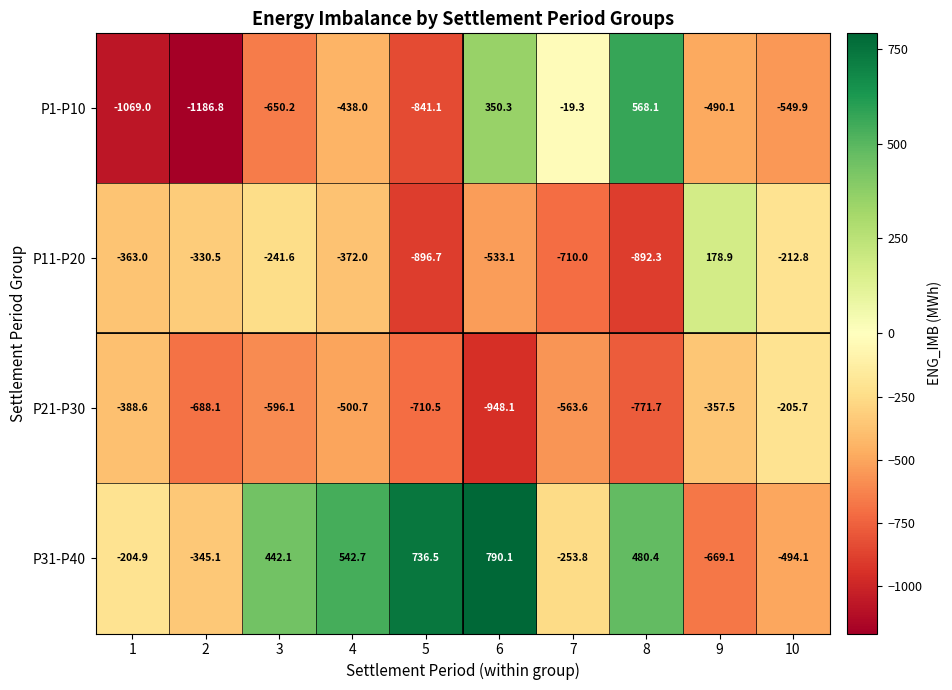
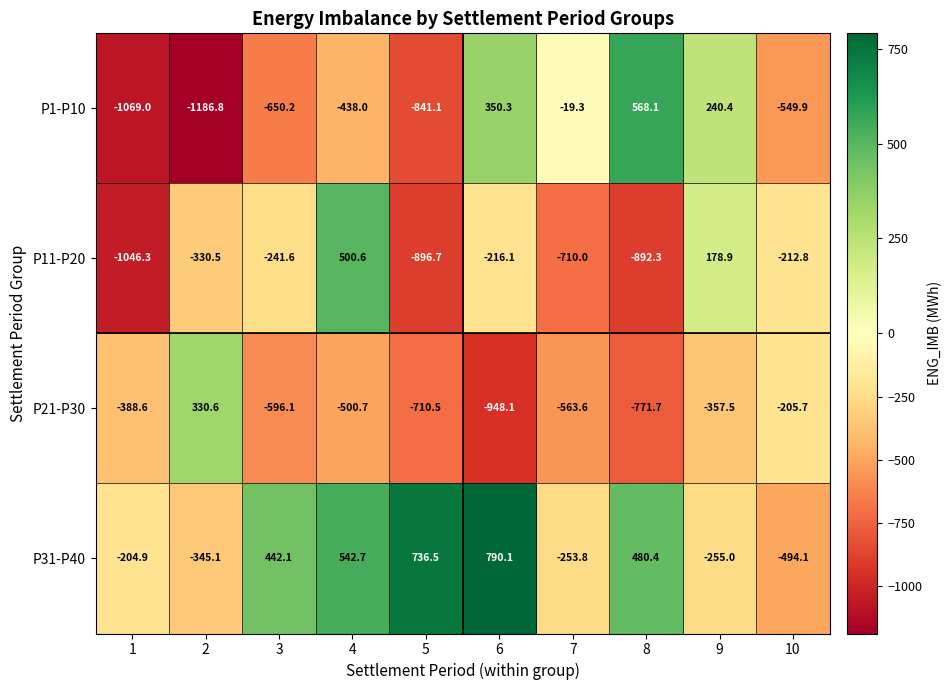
P1-P10, 9: -490.1 -> 240.4
P11-P20, 1: -363.0 -> -1046.3
P11-P20, 4: -372.0 -> 500.6
P11-P20, 6: -533.1 -> -216.1
P21-P30, 2: -688.1 -> 330.6
P31-P40, 9: -669.1 -> -255.0
